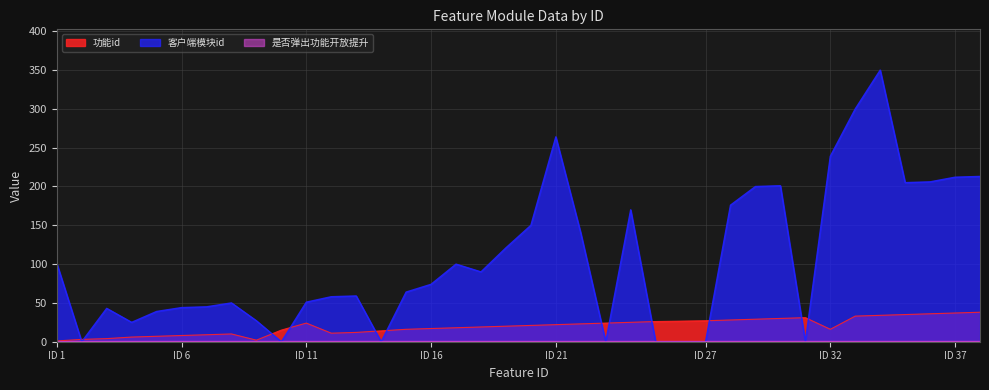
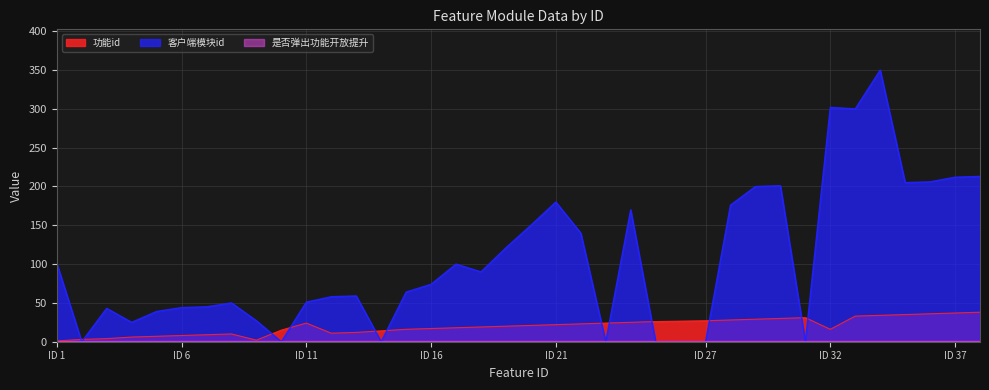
客户端模块id, ID 21: 260 -> 180
客户端模块id, ID 32: 240 -> 300
